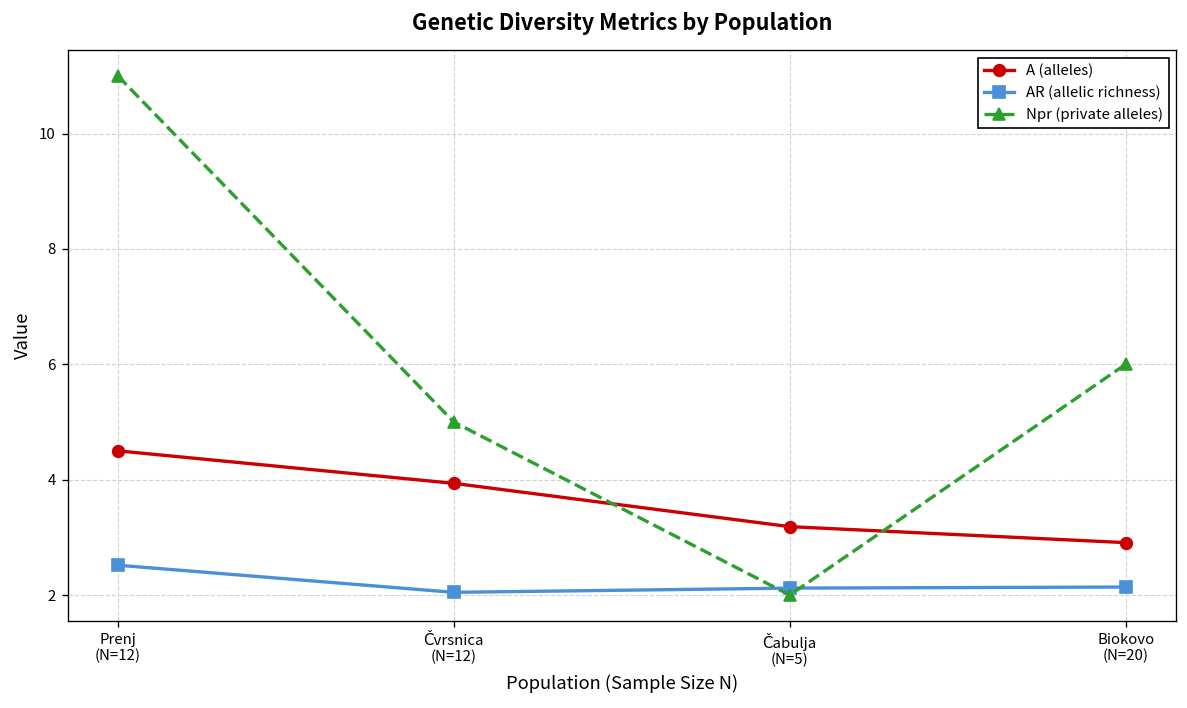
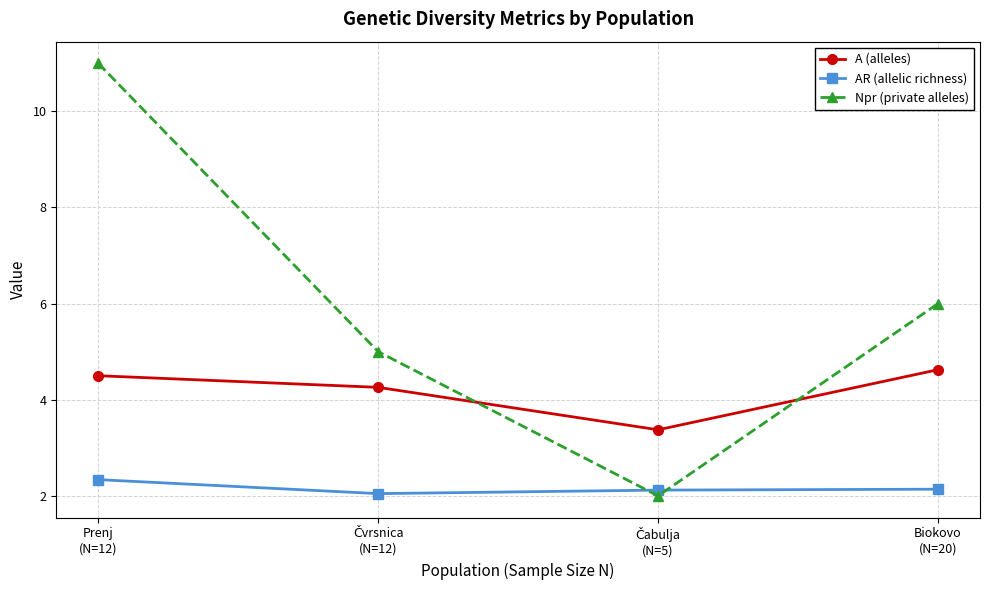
AR (allelic richness), Prenj (N=12): 2.5 -> 2.3
A (alleles), Čvrsnica (N=12): 3.9 -> 4.3
A (alleles), Čabulja (N=5): 3.2 -> 3.4
A (alleles), Biokovo (N=20): 2.9 -> 4.6
